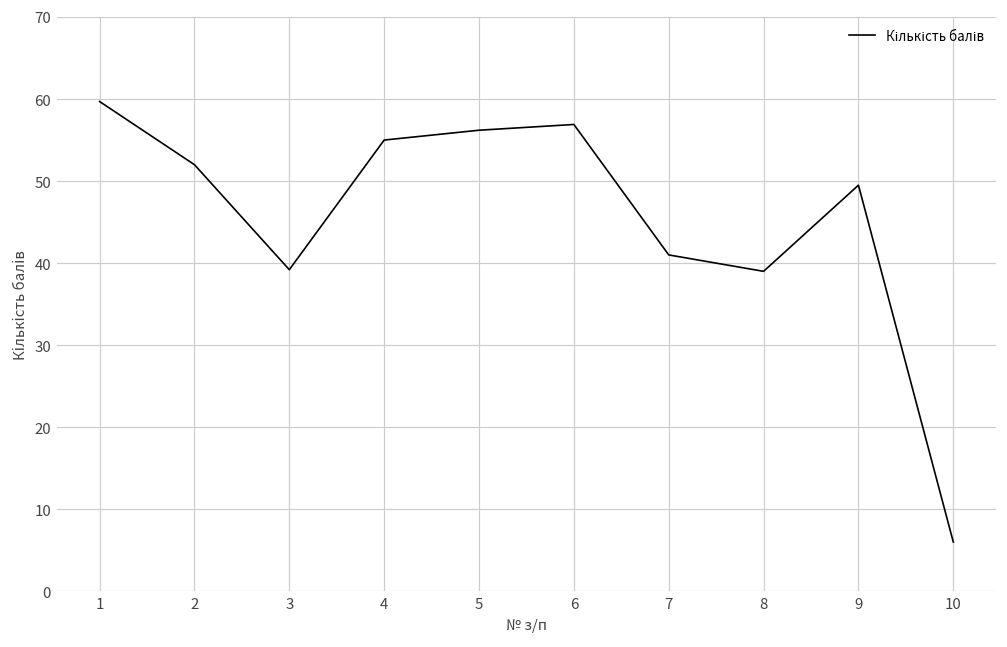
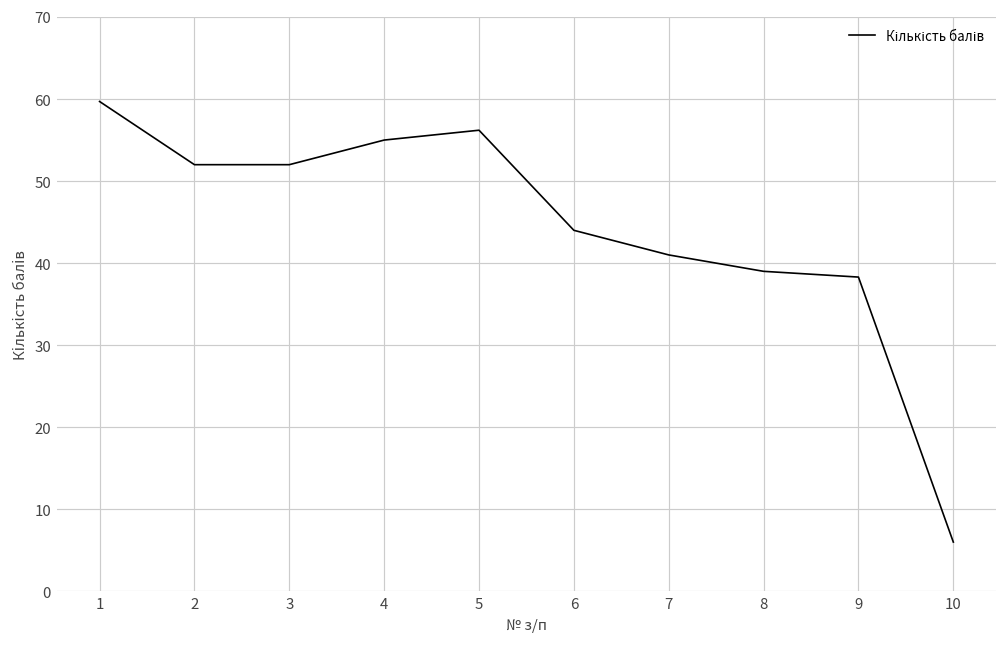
3: 39 -> 52
6: 57 -> 44
9: 50 -> 38
